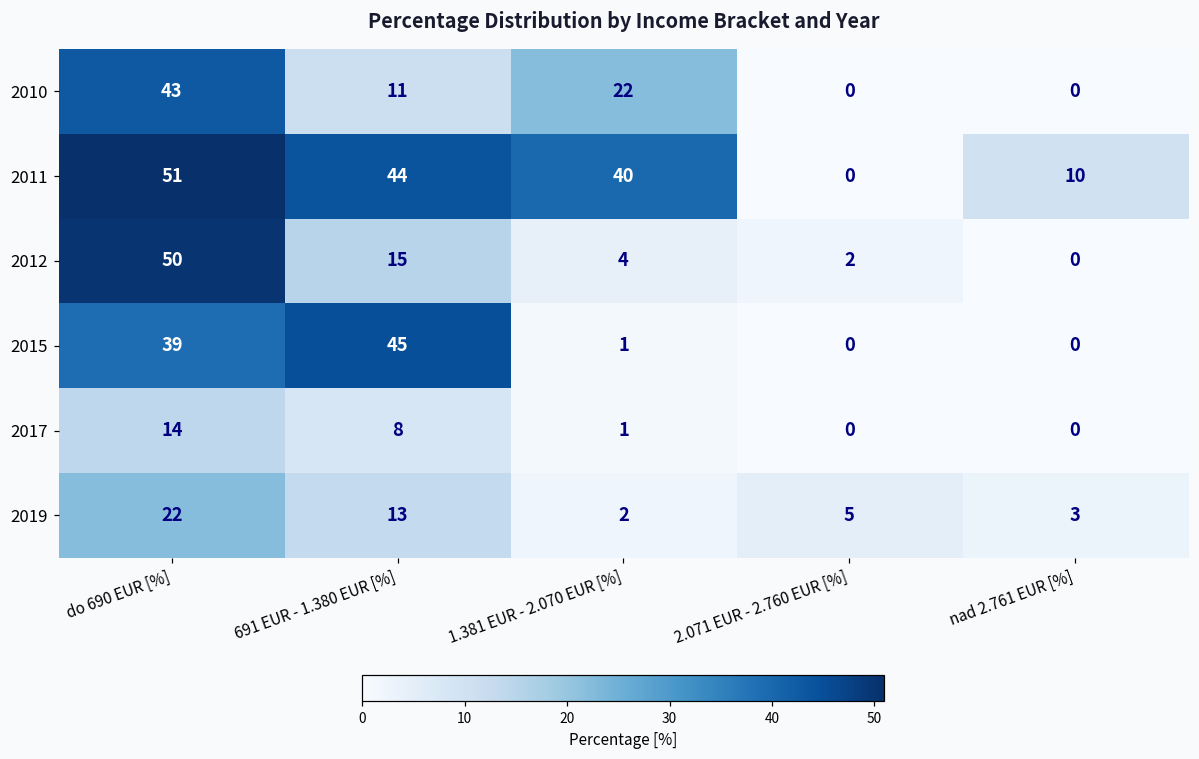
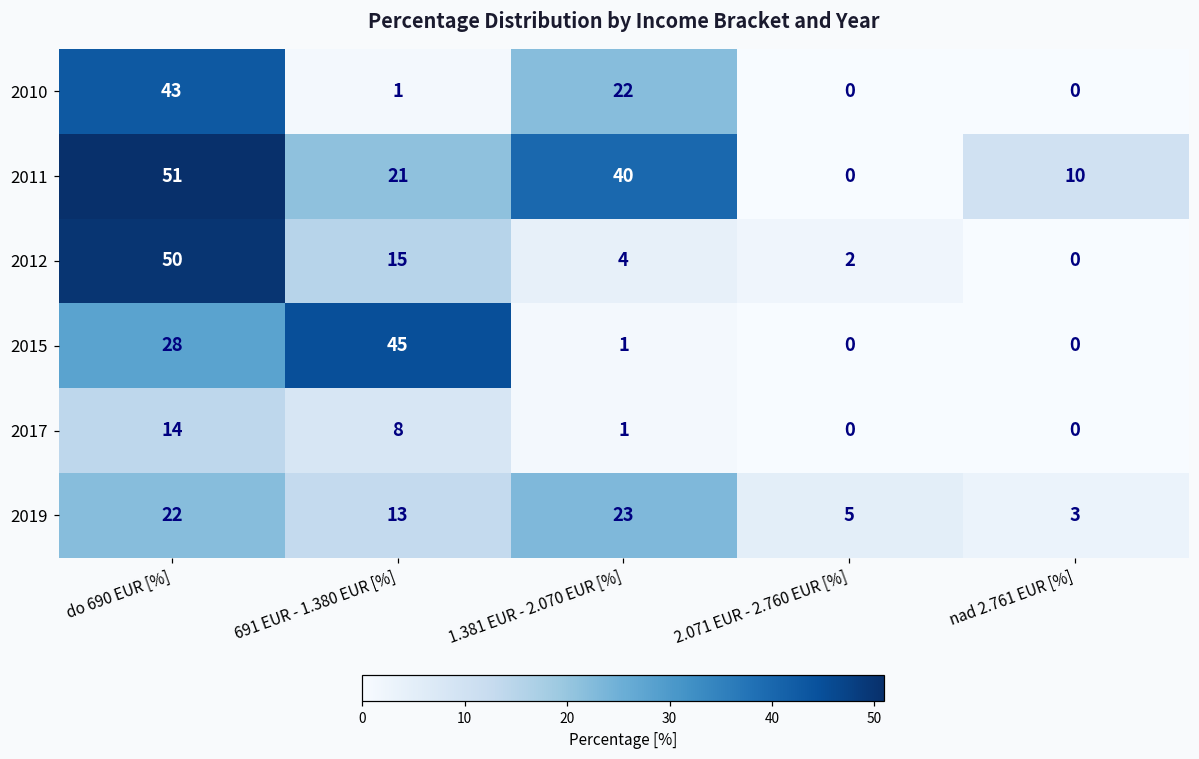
2010, 691 EUR - 1.380 EUR [%]: 11 -> 1
2011, 691 EUR - 1.380 EUR [%]: 44 -> 21
2015, do 690 EUR [%]: 39 -> 28
2019, 1.381 EUR - 2.070 EUR [%]: 2 -> 23
